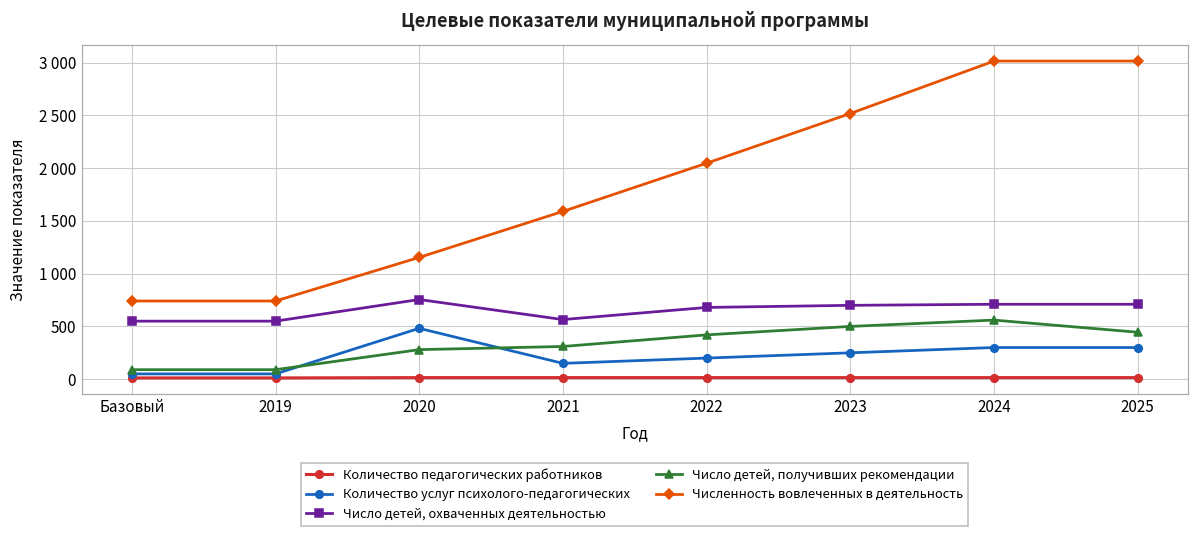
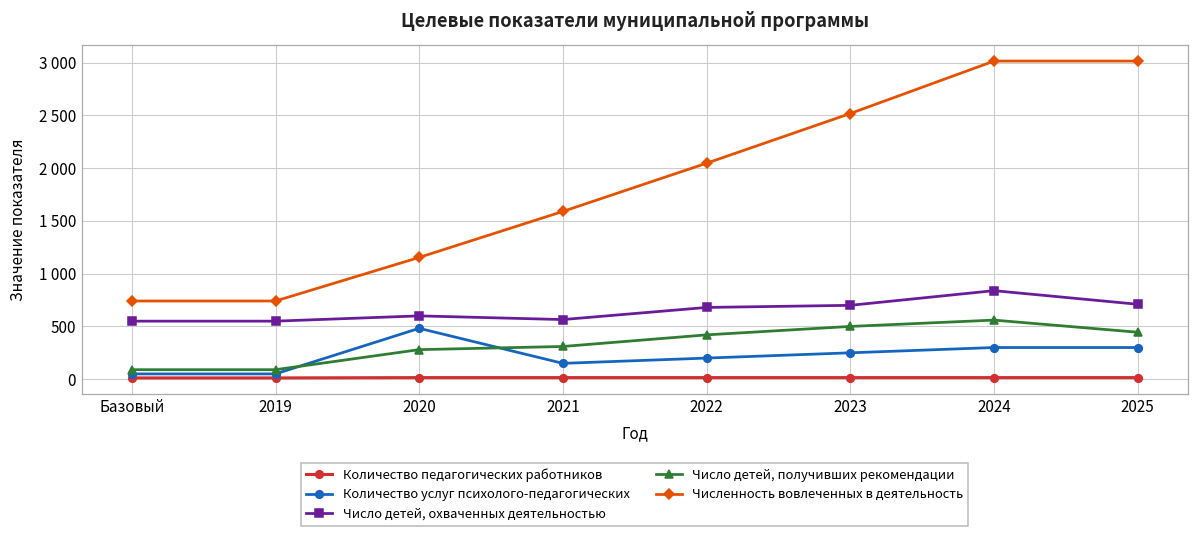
Число детей, охваченных деятельностью, 2020: 800 -> 600
Число детей, охваченных деятельностью, 2024: 700 -> 800
